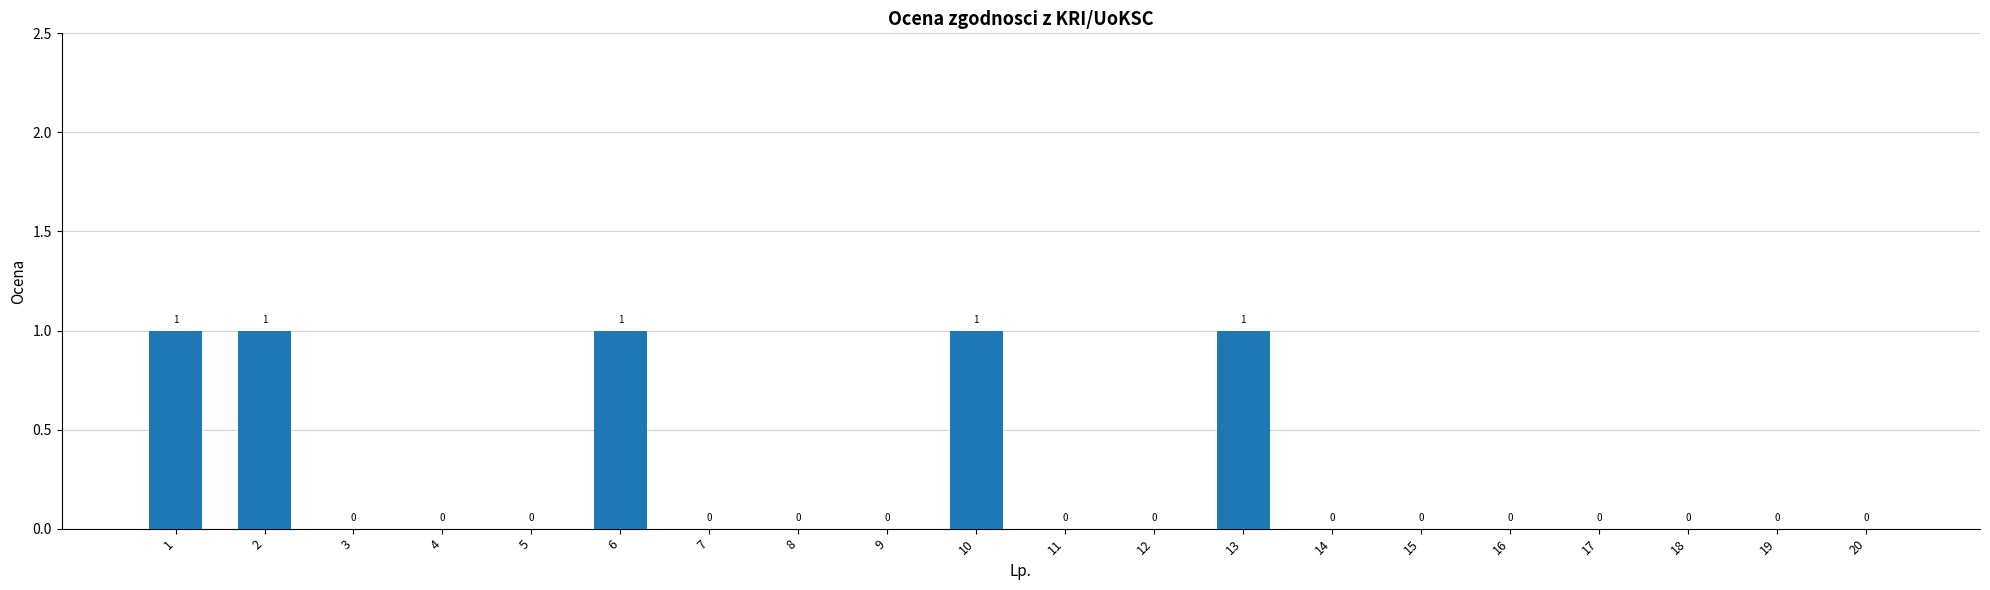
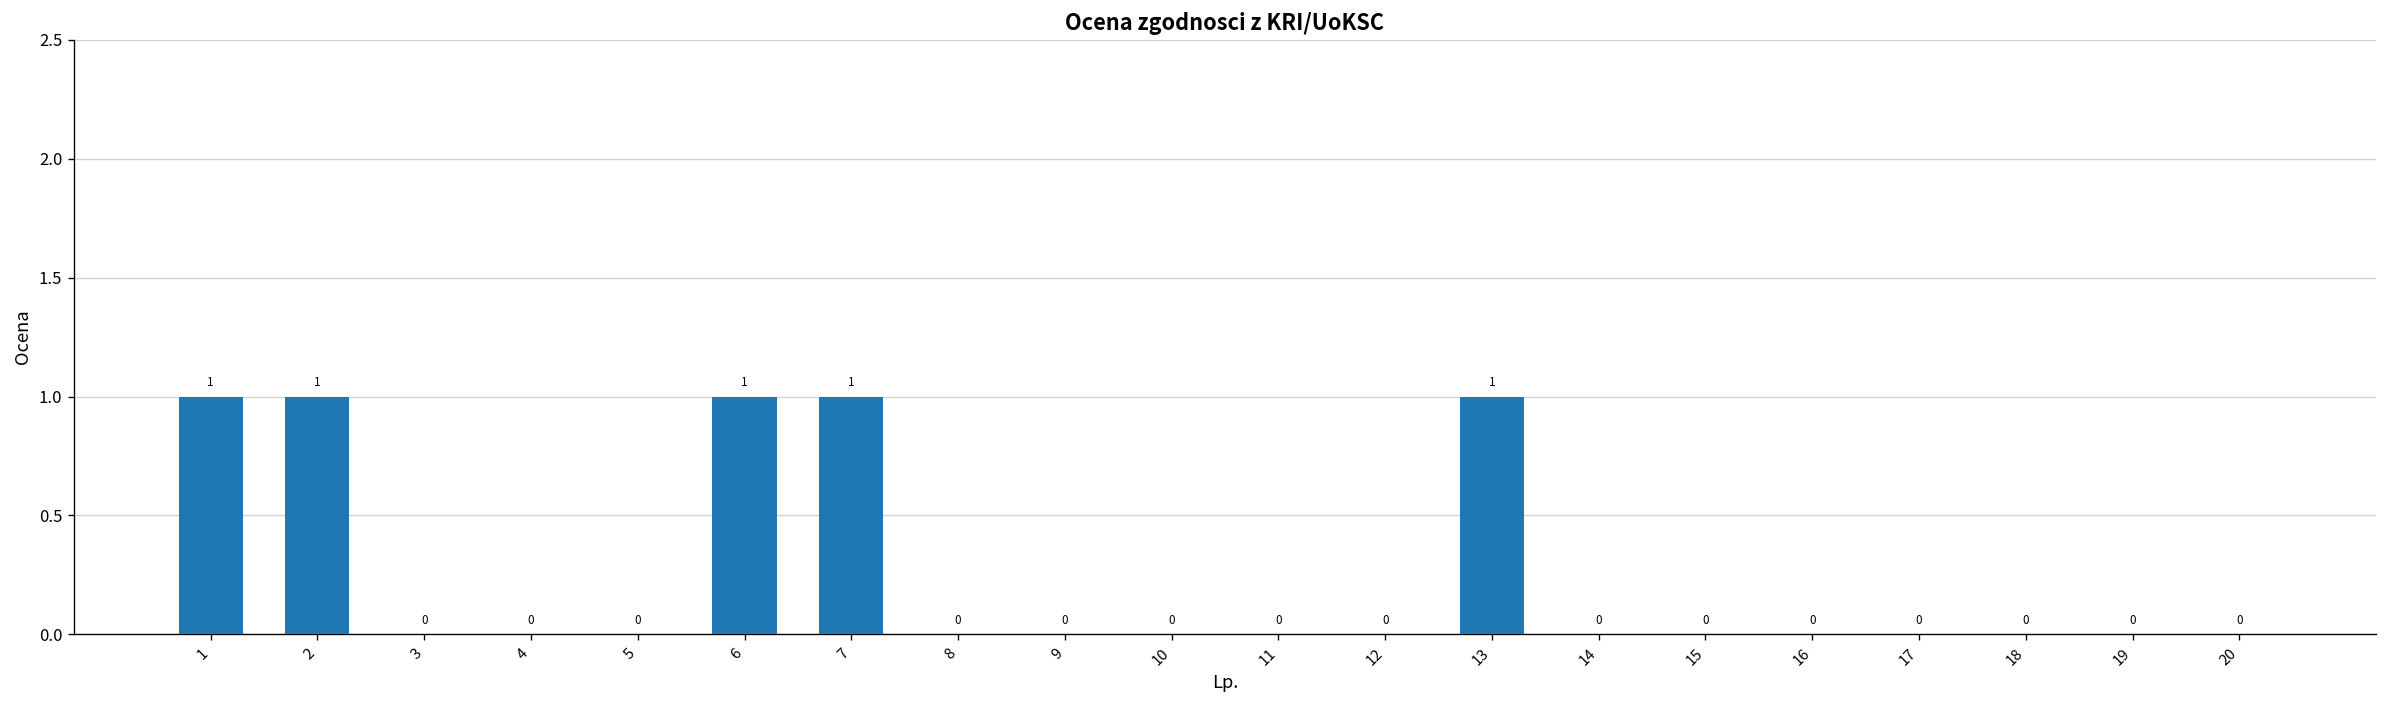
7: 0 -> 1
10: 1 -> 0
